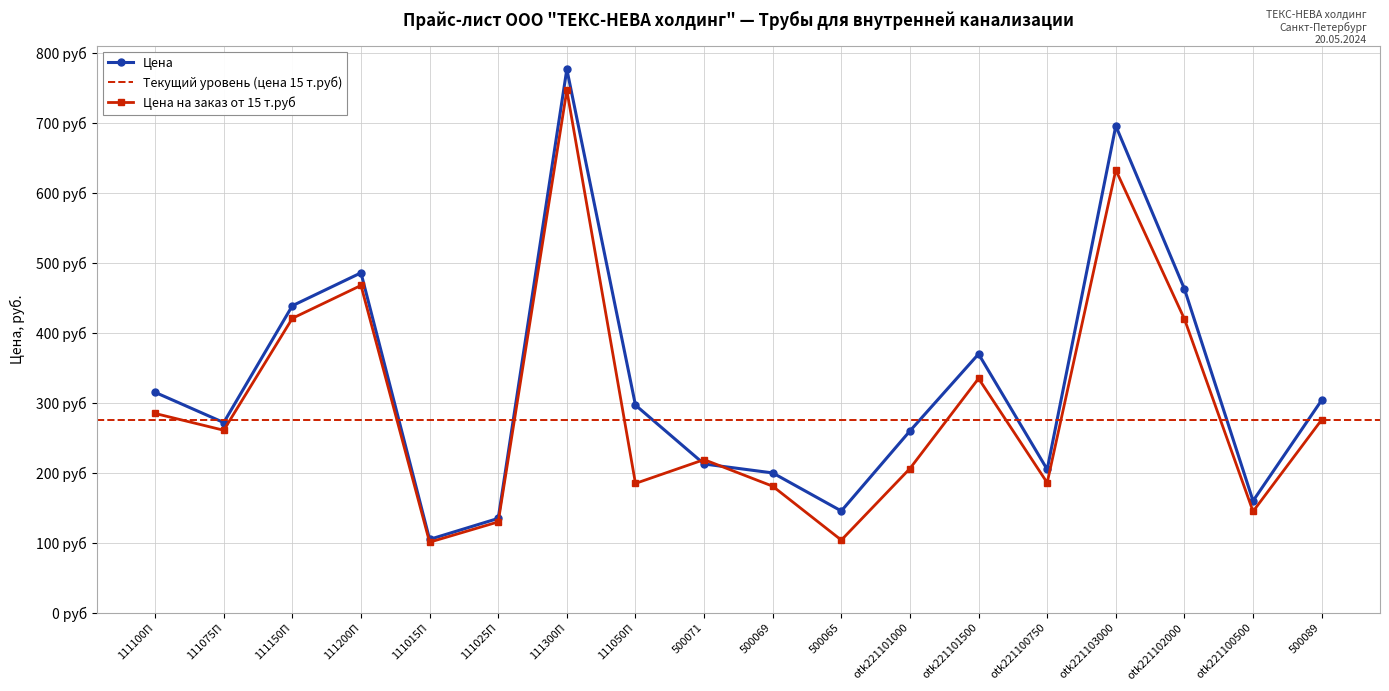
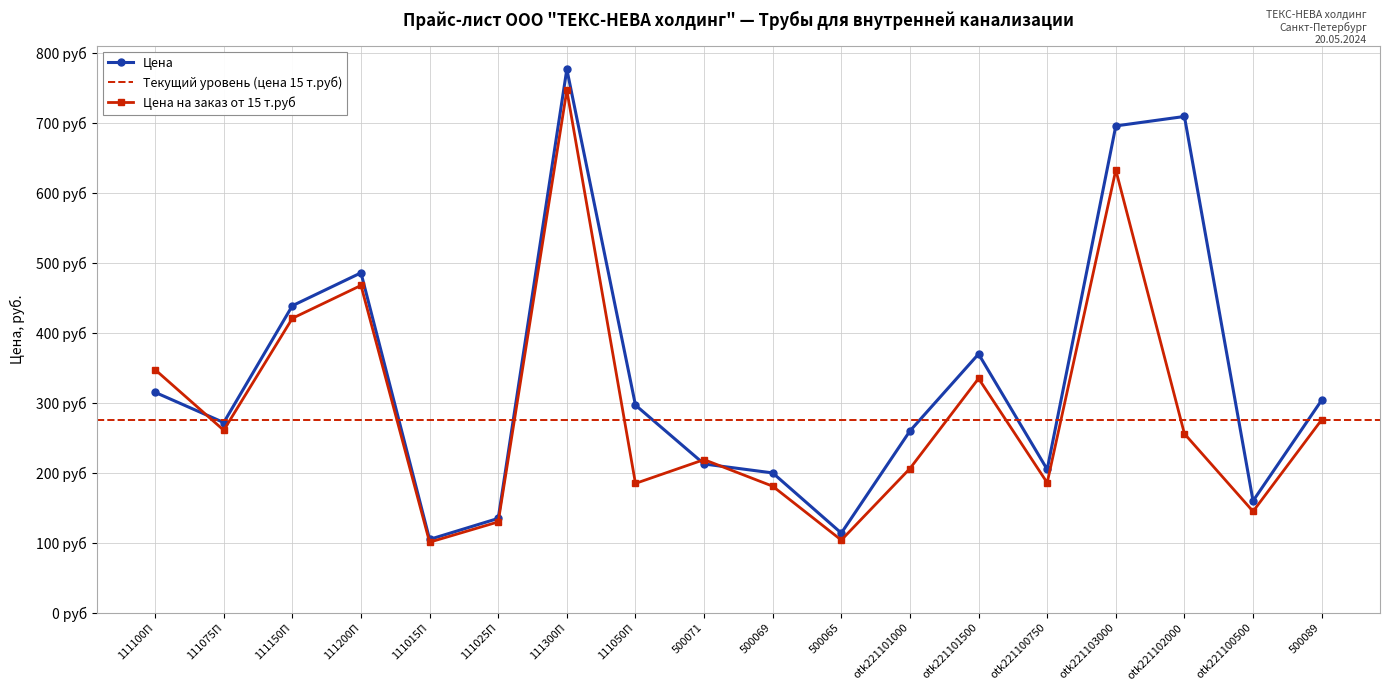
Цена на заказ от 15 т.руб, 111100П: 290 руб -> 350 руб
Цена, 500065: 150 руб -> 110 руб
Цена, otk221102000: 460 руб -> 710 руб
Цена на заказ от 15 т.руб, otk221102000: 420 руб -> 260 руб
